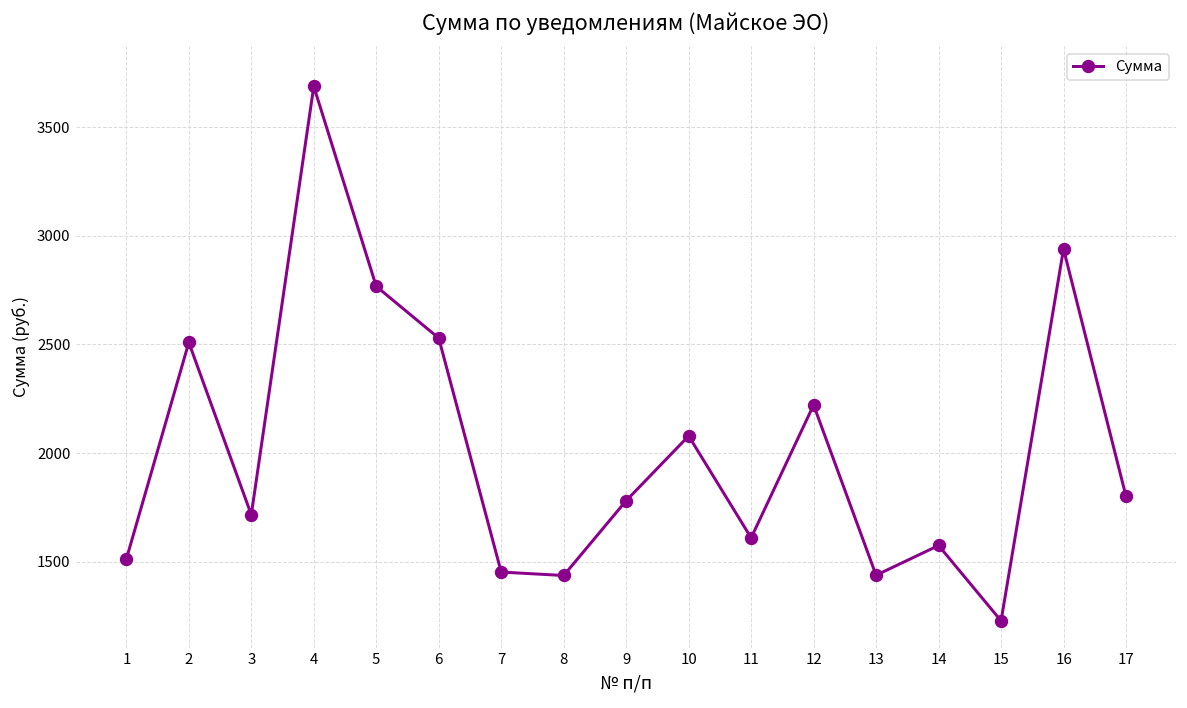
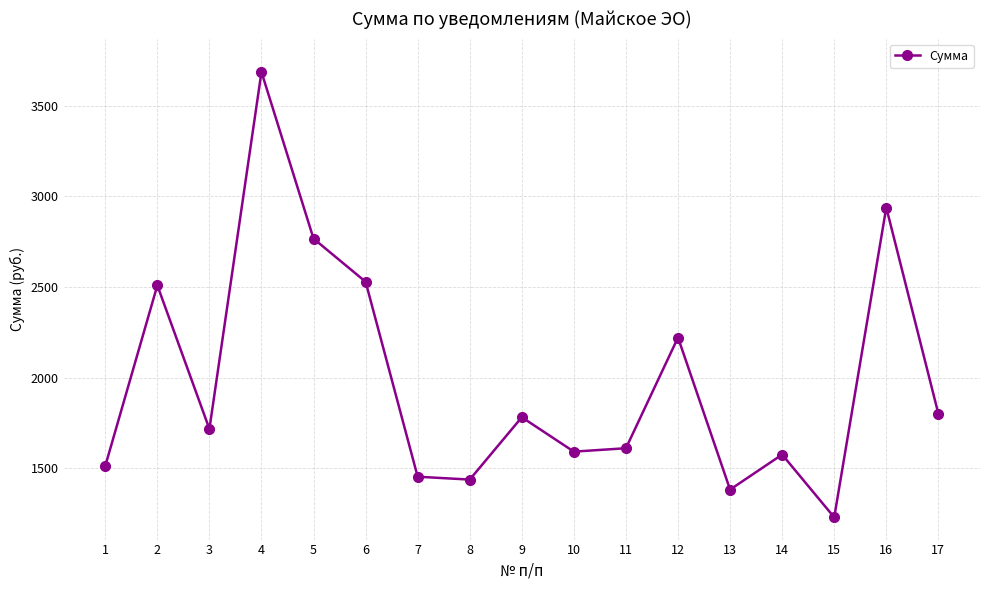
10: 2080 -> 1590
13: 1440 -> 1380
